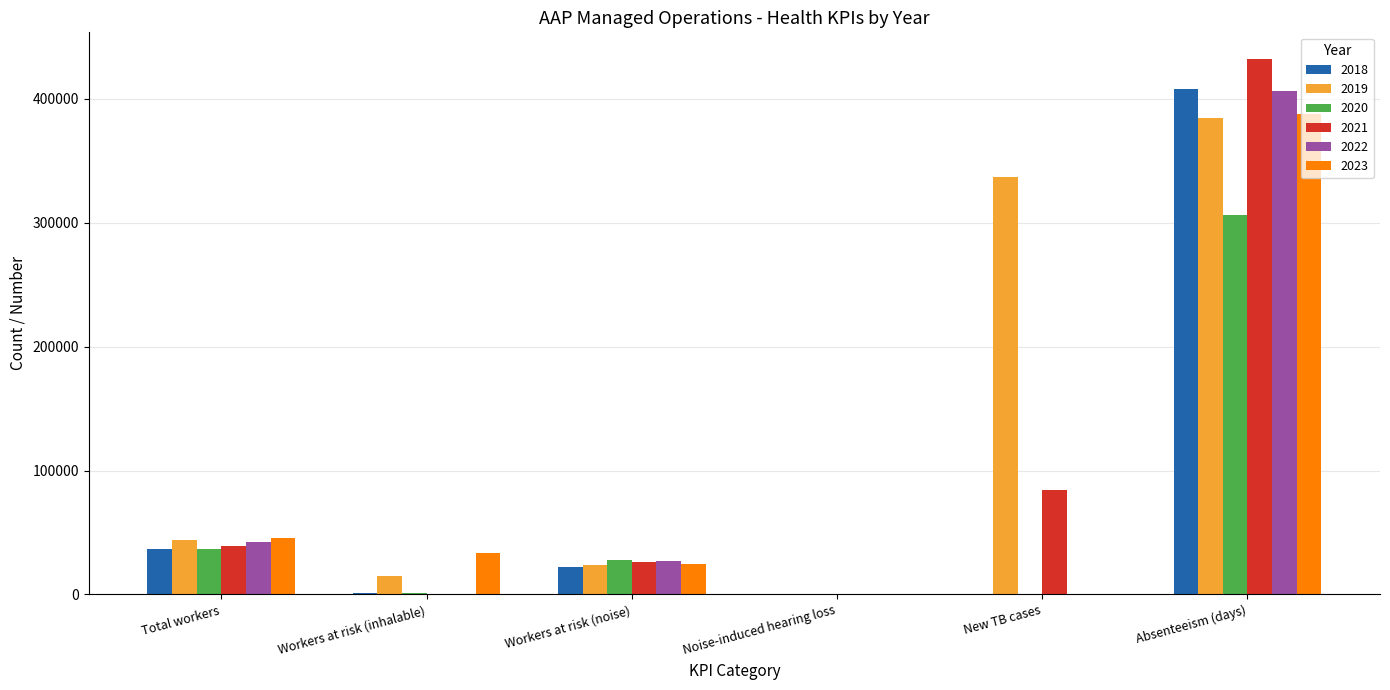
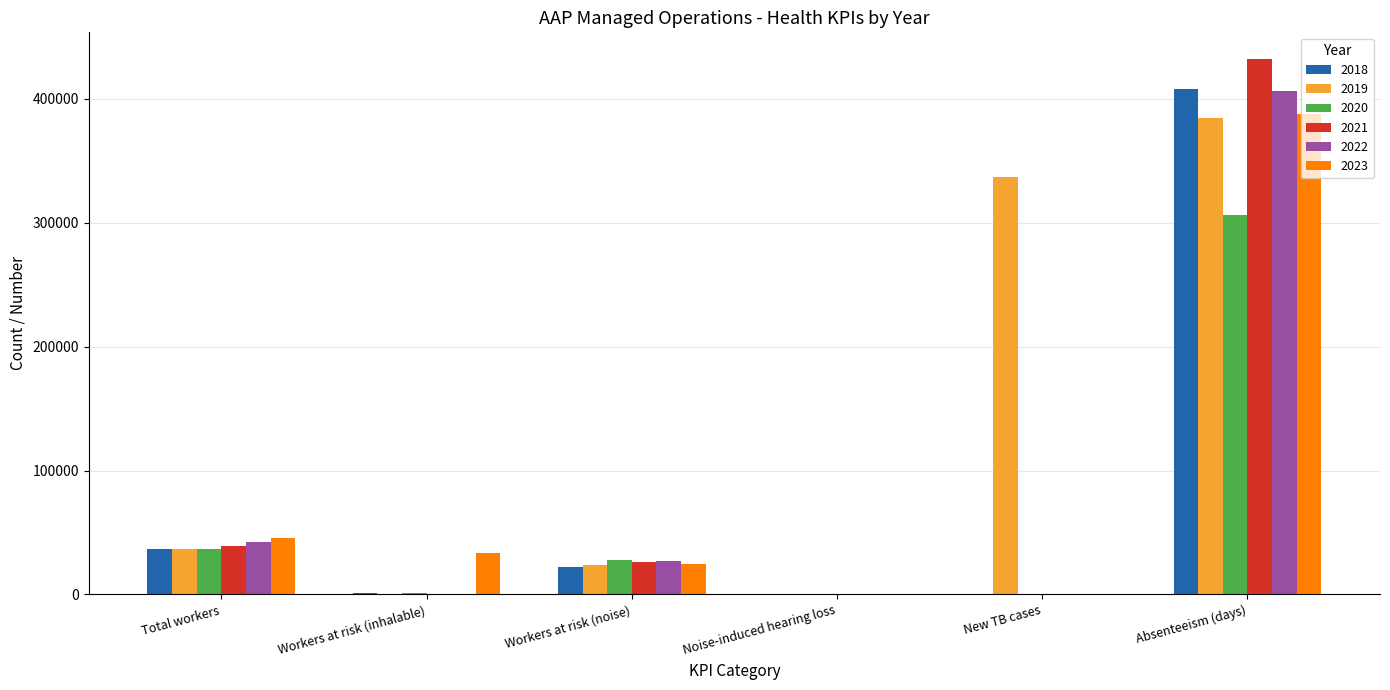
2019, Total workers: 44000 -> 37000
2019, Workers at risk (inhalable): 15000 -> 1000
2021, New TB cases: 84000 -> 0
